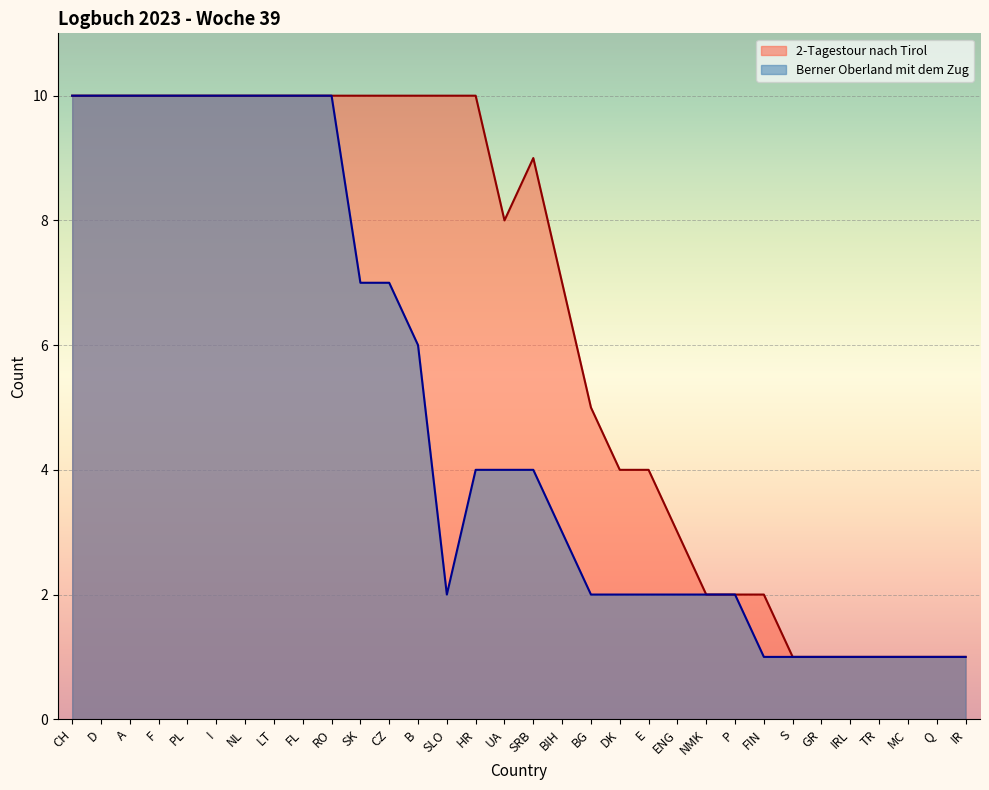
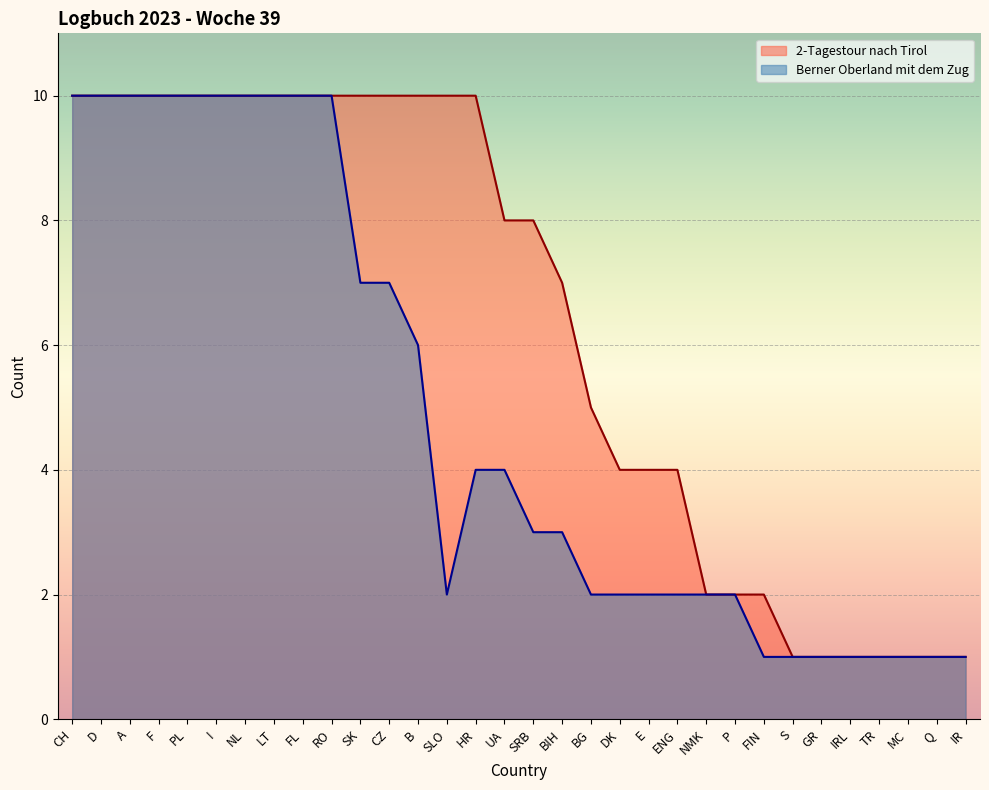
2-Tagestour nach Tirol, SRB: 9 -> 8
Berner Oberland mit dem Zug, SRB: 4 -> 3
2-Tagestour nach Tirol, ENG: 3 -> 4
